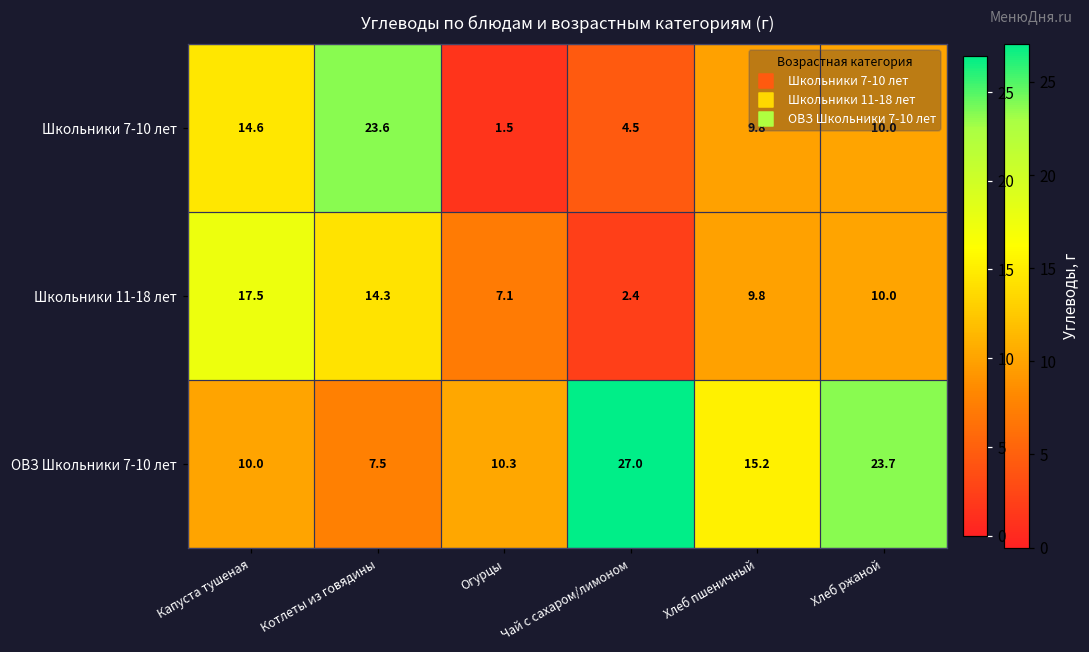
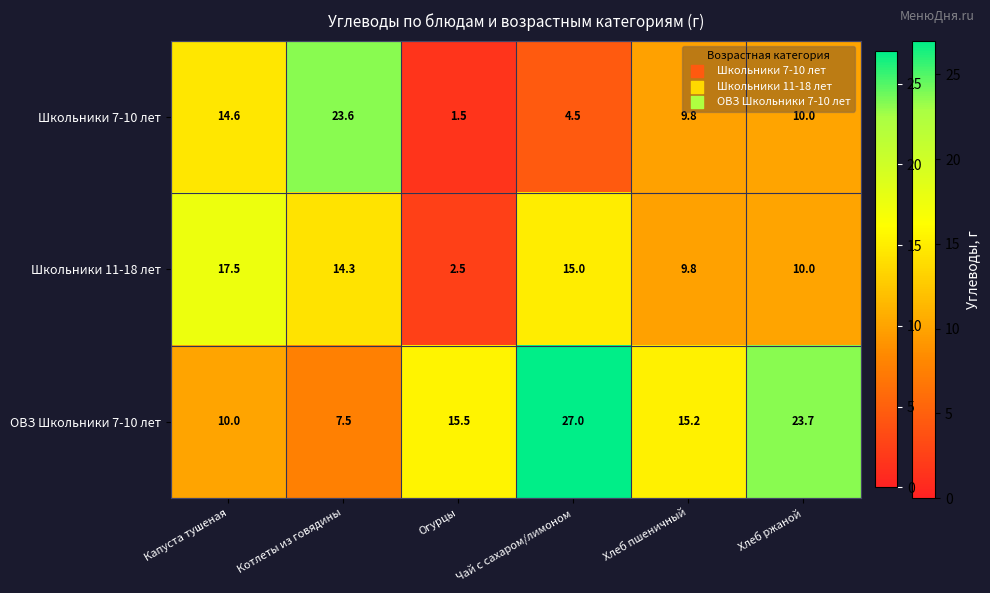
Школьники 11-18 лет, Огурцы: 7.1 -> 2.5
Школьники 11-18 лет, Чай с сахаром/лимоном: 2.4 -> 15.0
ОВЗ Школьники 7-10 лет, Огурцы: 10.3 -> 15.5
